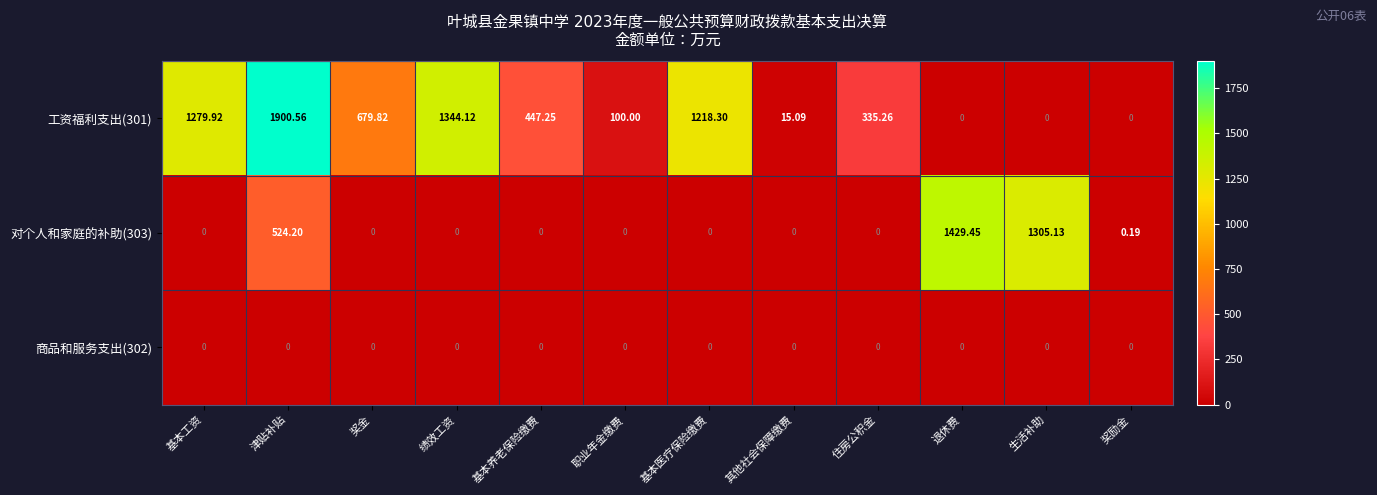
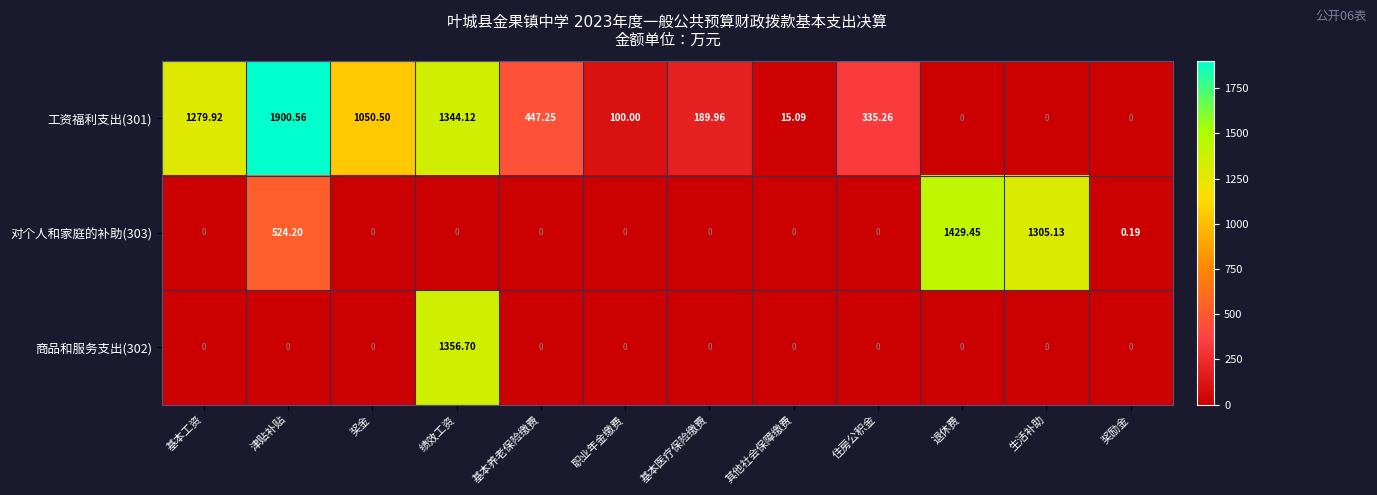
工资福利支出(301), 奖金: 679.82 -> 1050.50
工资福利支出(301), 基本医疗保险缴费: 1218.30 -> 189.96
商品和服务支出(302), 绩效工资: 0 -> 1356.70
